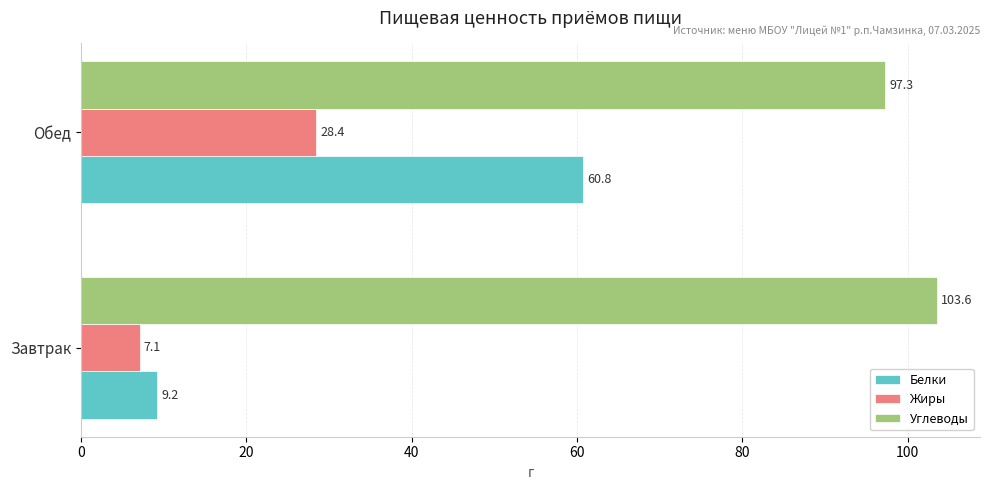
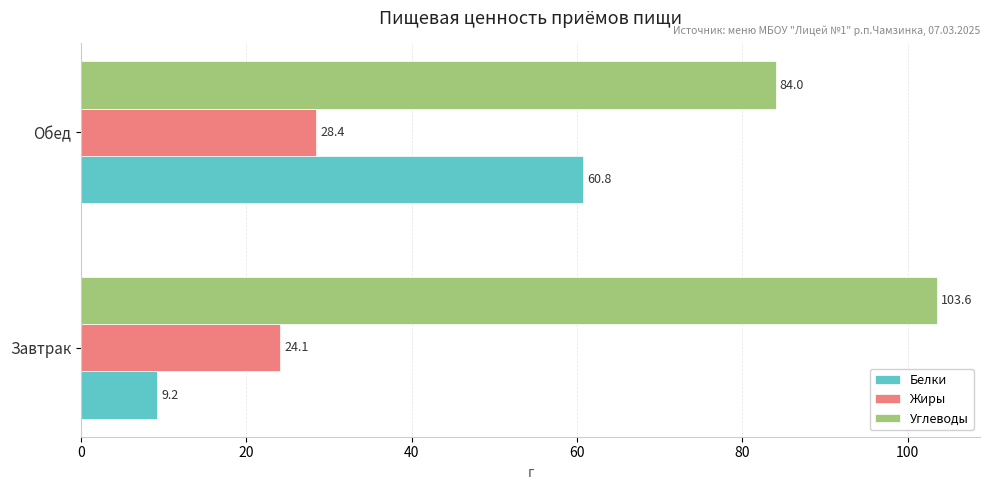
Углеводы, Обед: 97.3 -> 84.0
Жиры, Завтрак: 7.1 -> 24.1
